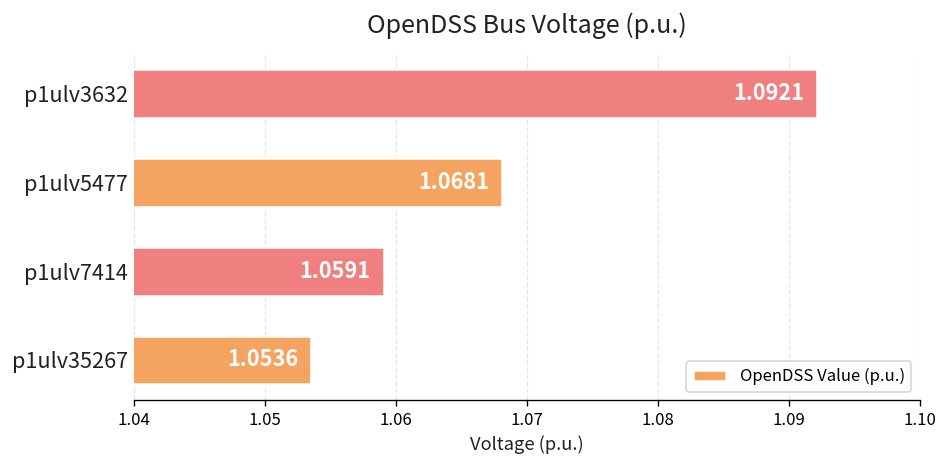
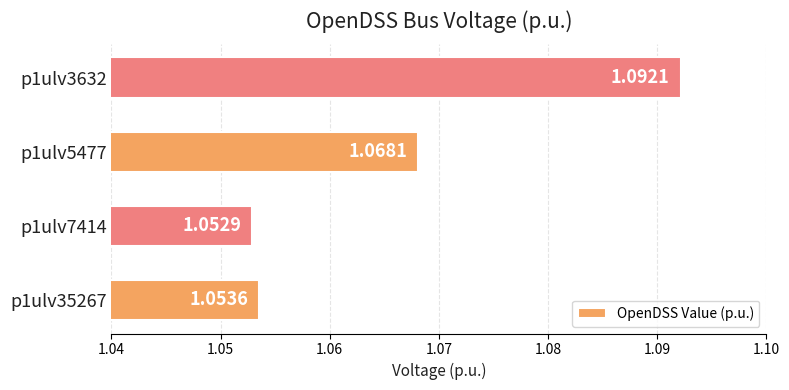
p1ulv7414: 1.0591 -> 1.0529
